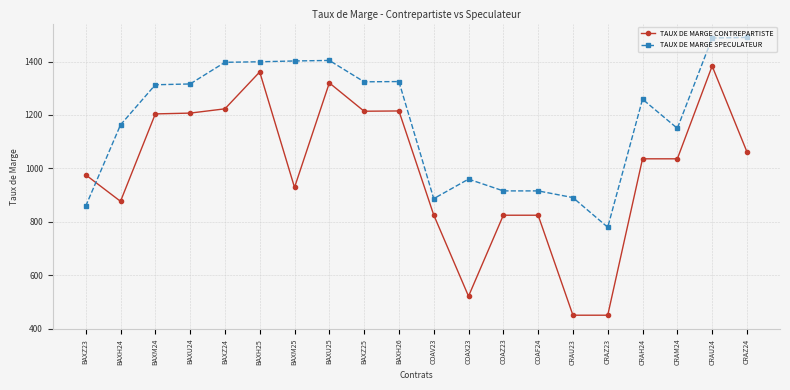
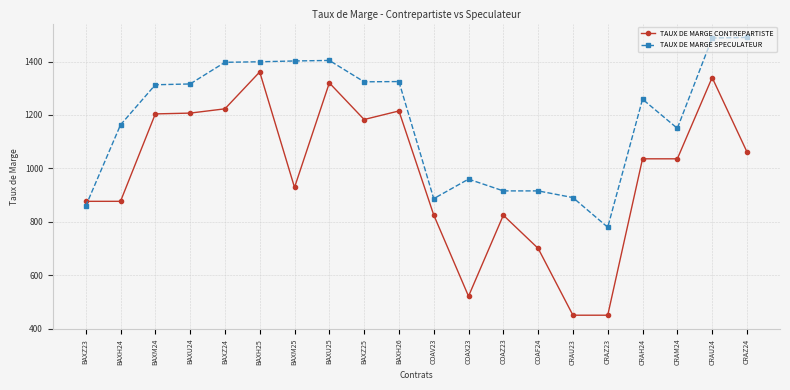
TAUX DE MARGE CONTREPARTISTE, BAXZ23: 980 -> 880
TAUX DE MARGE CONTREPARTISTE, BAXZ25: 1210 -> 1180
TAUX DE MARGE CONTREPARTISTE, COAF24: 830 -> 700
TAUX DE MARGE CONTREPARTISTE, CRAU24: 1380 -> 1340
